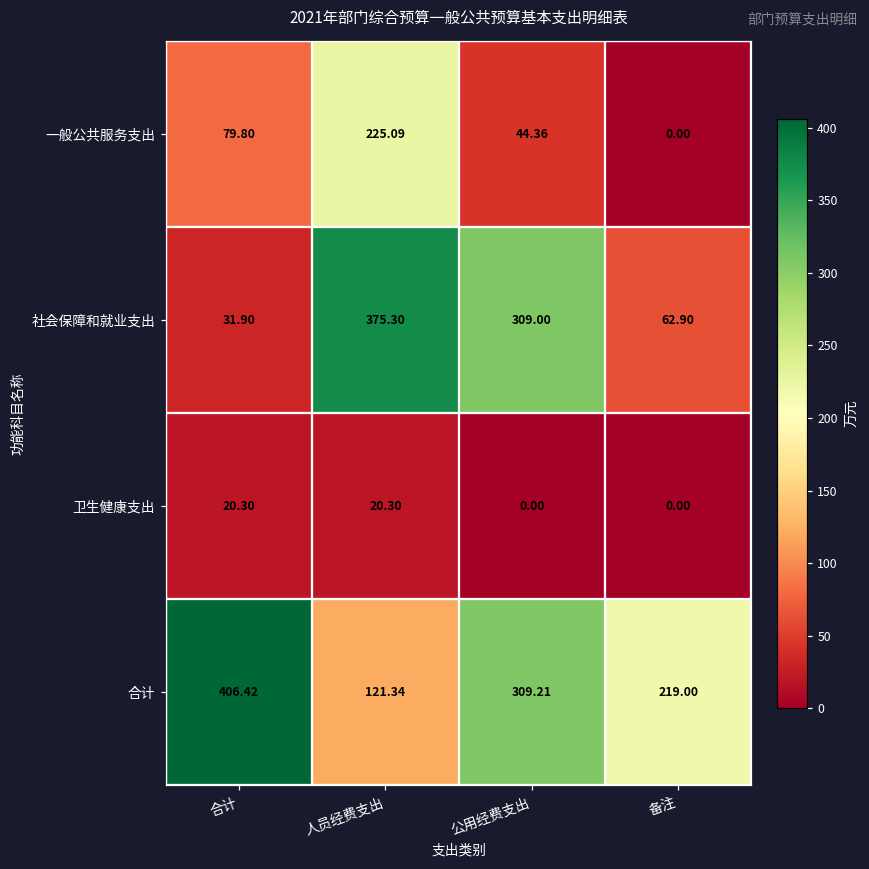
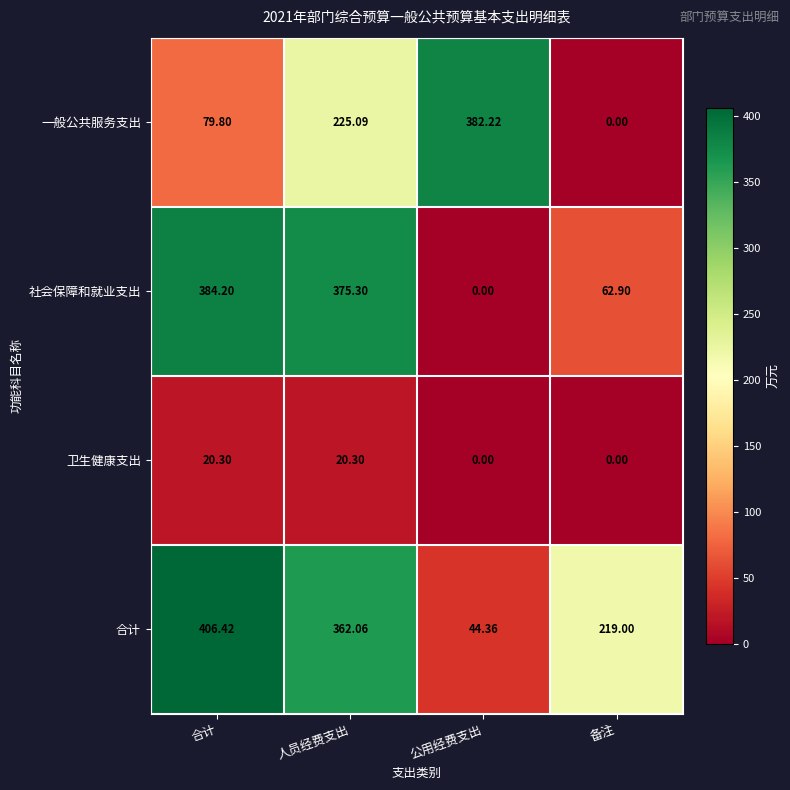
一般公共服务支出, 公用经费支出: 44.36 -> 382.22
社会保障和就业支出, 合计: 31.90 -> 384.20
社会保障和就业支出, 公用经费支出: 309.00 -> 0.00
合计, 人员经费支出: 121.34 -> 362.06
合计, 公用经费支出: 309.21 -> 44.36
